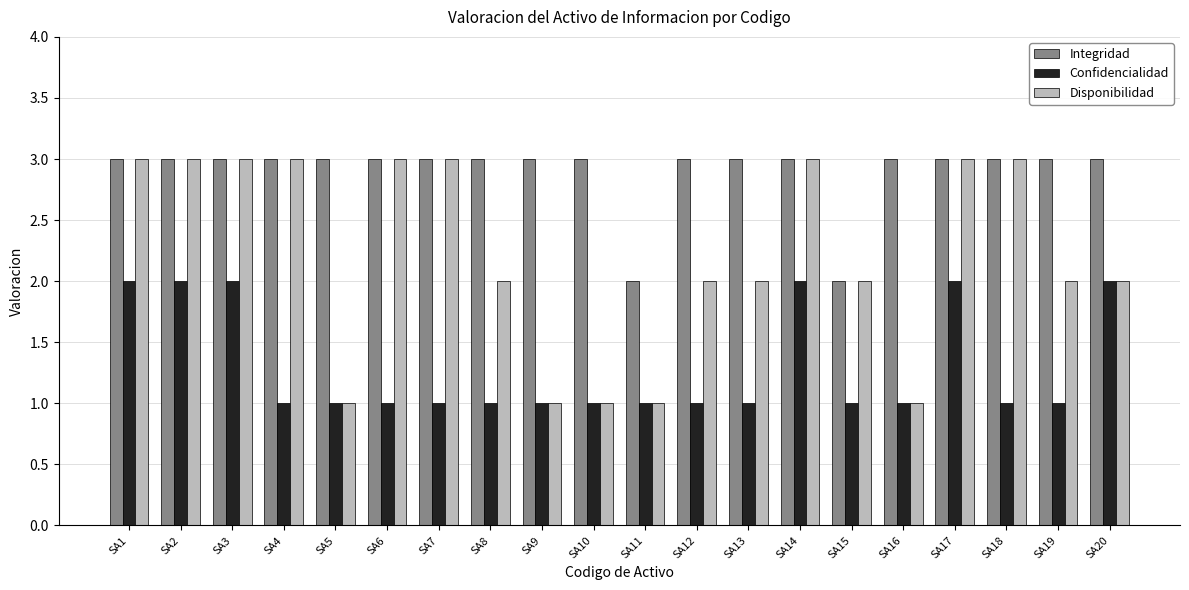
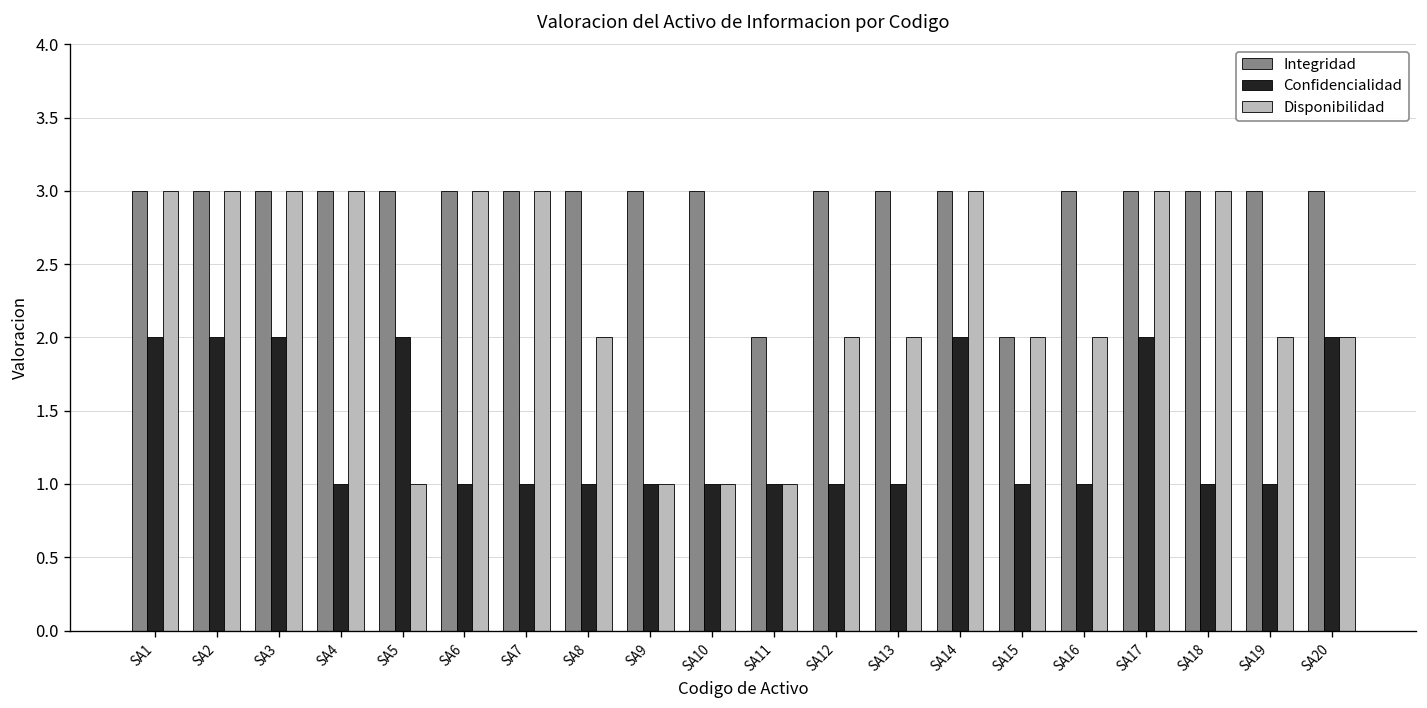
Confidencialidad, SA5: 1 -> 2
Disponibilidad, SA16: 1 -> 2
